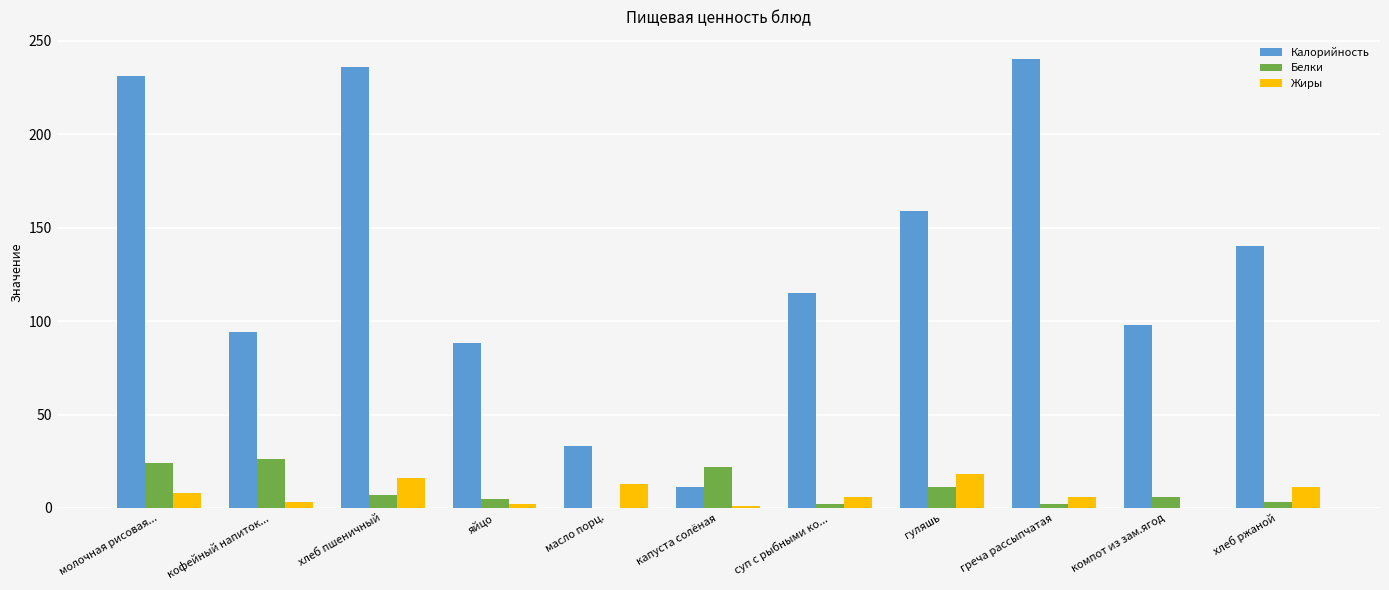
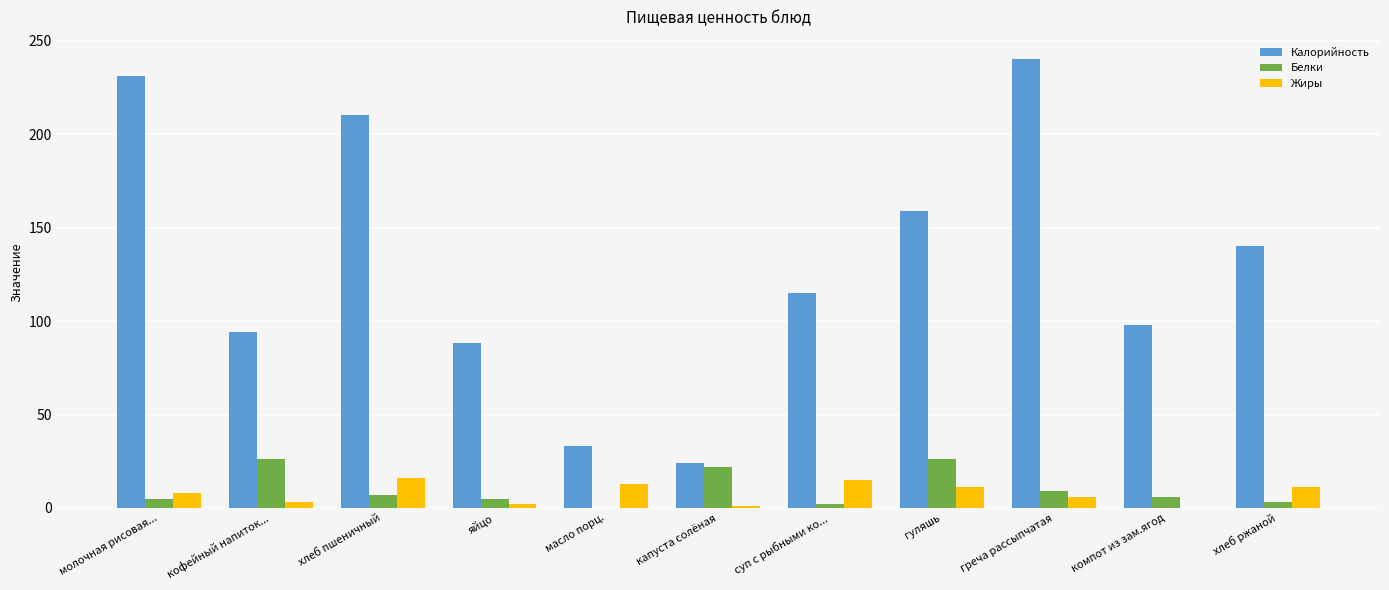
Белки, молочная рисовая...: 24 -> 5
Калорийность, хлеб пшеничный: 236 -> 210
Калорийность, капуста солёная: 11 -> 24
Жиры, суп с рыбными ко...: 6 -> 15
Белки, гуляшь: 11 -> 26
Жиры, гуляшь: 18 -> 11
Белки, греча рассыпчатая: 2 -> 9
